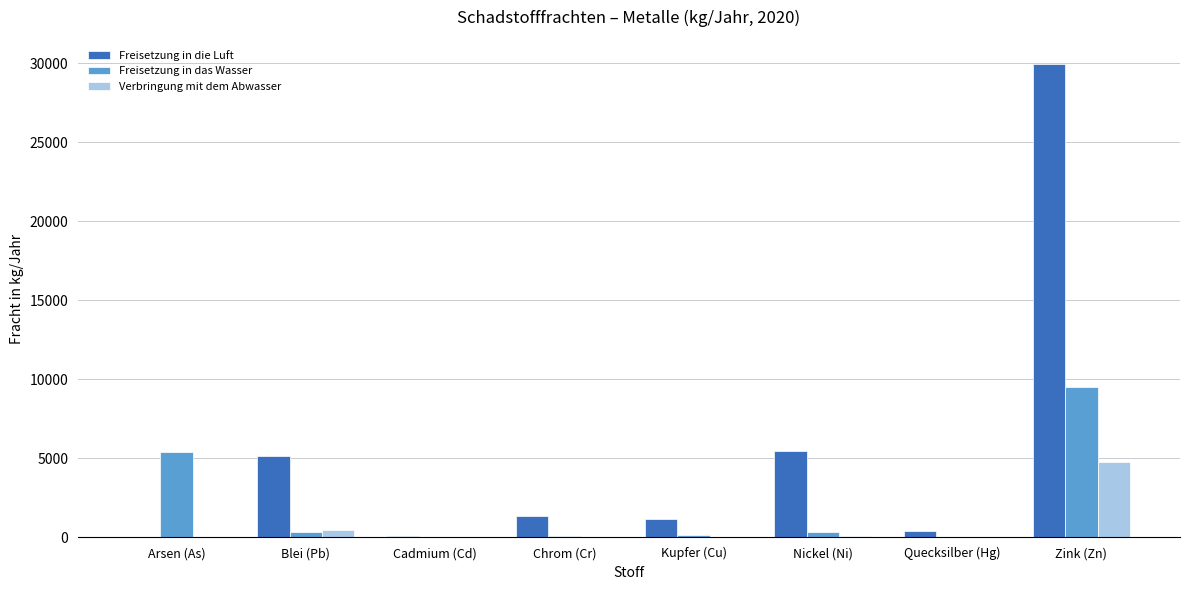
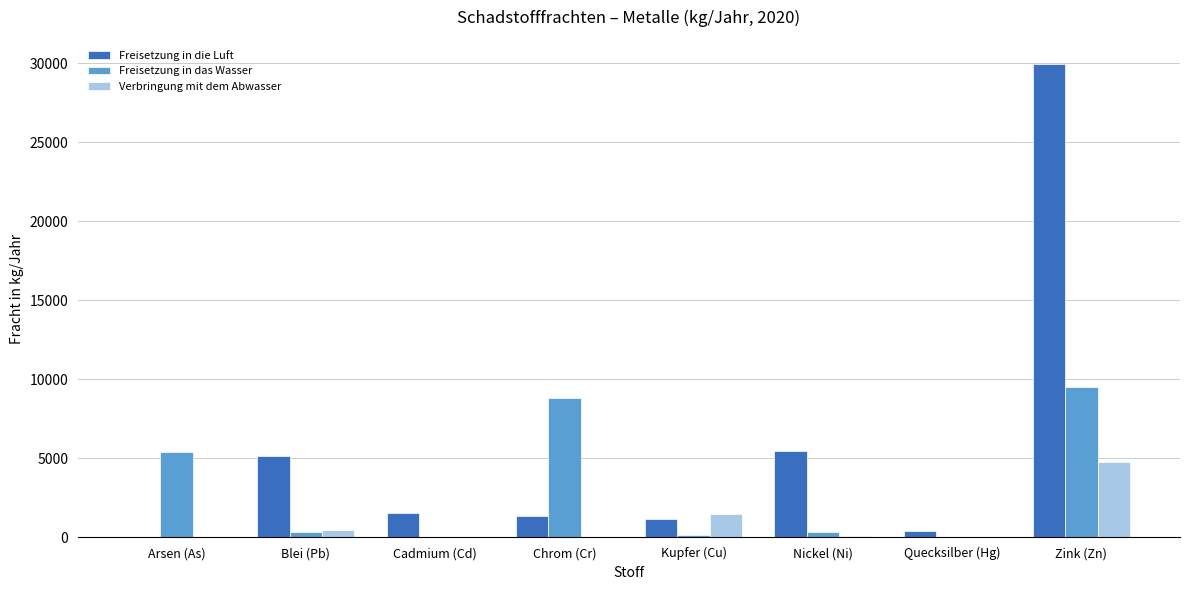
Freisetzung in die Luft, Cadmium (Cd): 100 -> 1600
Freisetzung in das Wasser, Chrom (Cr): 100 -> 8800
Verbringung mit dem Abwasser, Kupfer (Cu): 100 -> 1500
